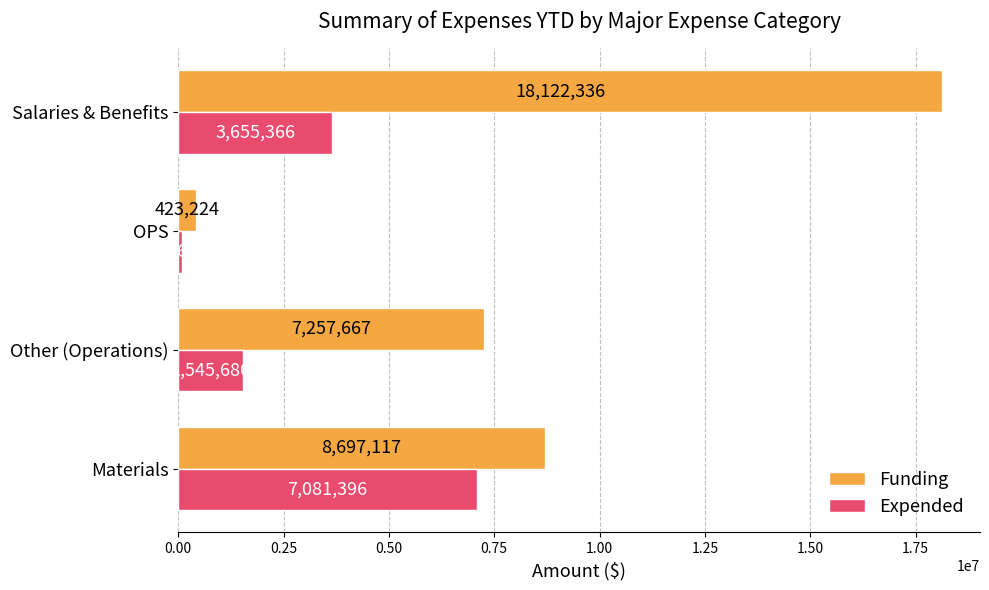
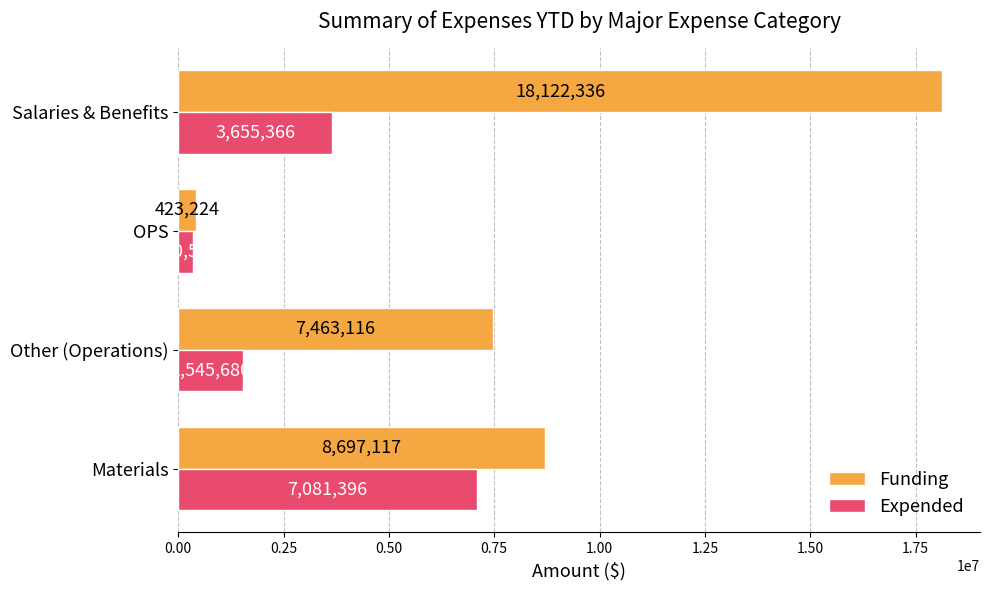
Expended, OPS: 100000 -> 400000
Funding, Other (Operations): 7,257,667 -> 7,463,116
